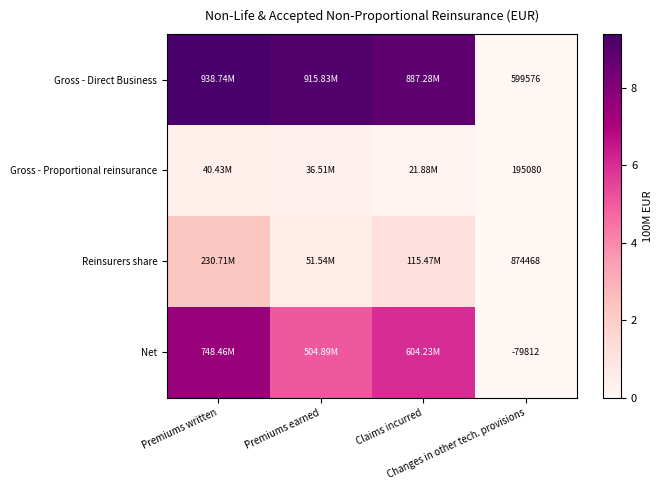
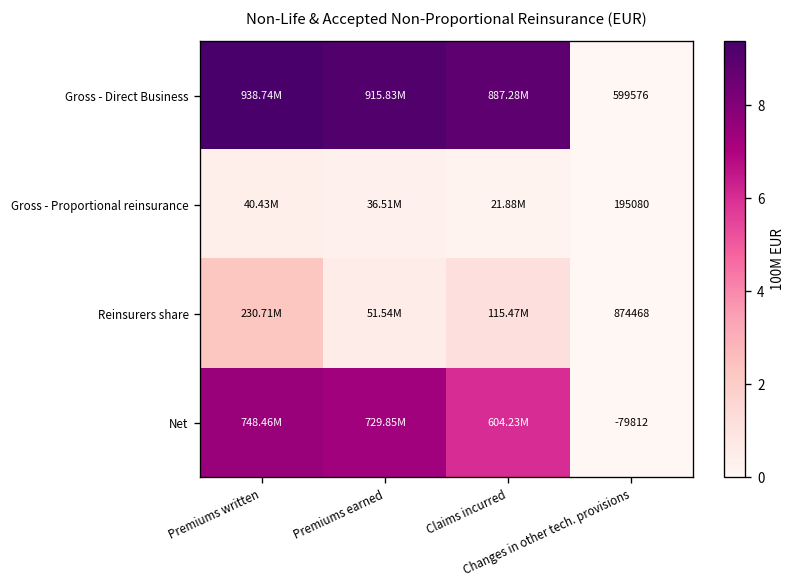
Net, Premiums earned: 504.89M -> 729.85M
